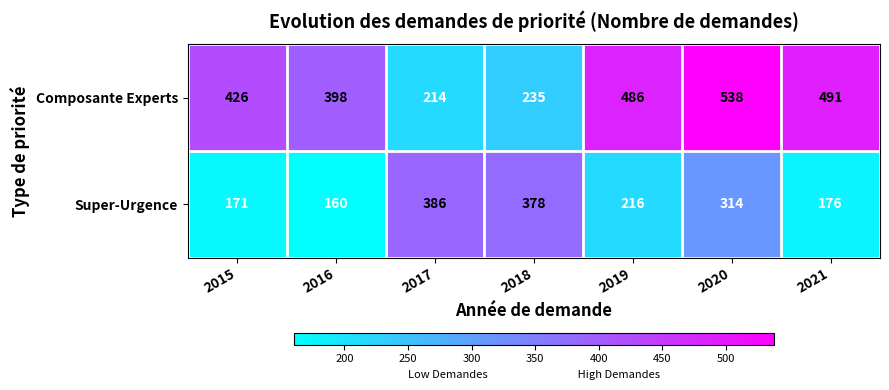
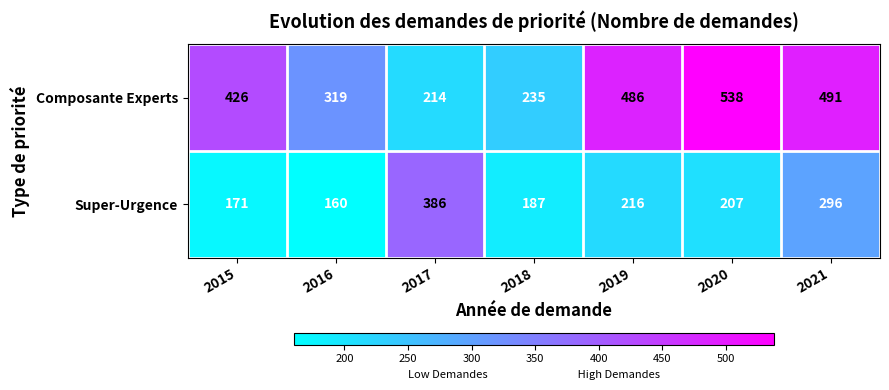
Composante Experts, 2016: 398 -> 319
Super-Urgence, 2018: 378 -> 187
Super-Urgence, 2020: 314 -> 207
Super-Urgence, 2021: 176 -> 296
